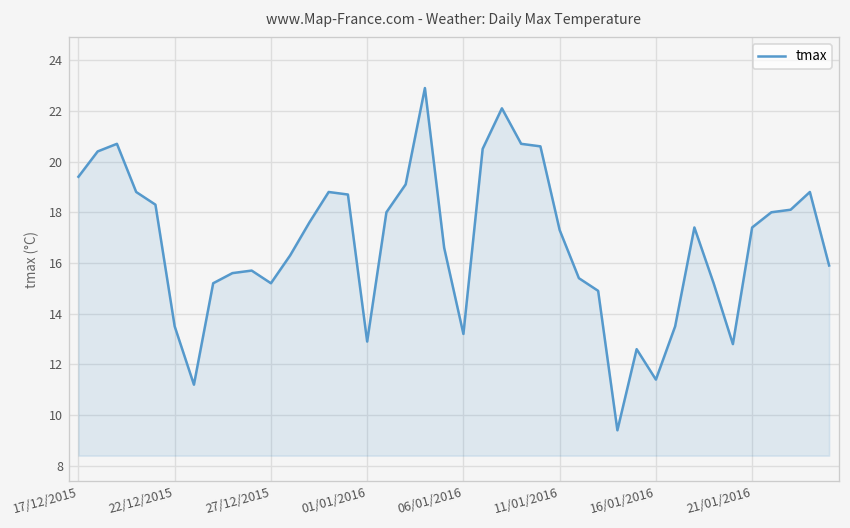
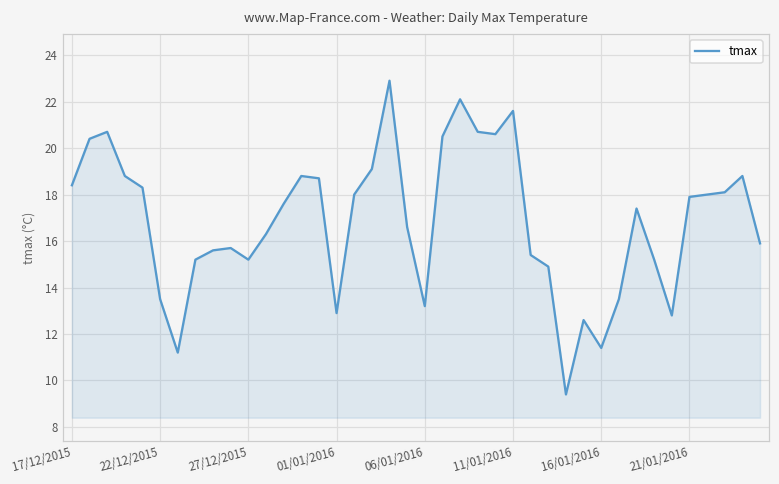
17/12/2015: 19.4 -> 18.4
11/01/2016: 17.3 -> 21.6
21/01/2016: 17.4 -> 17.9
